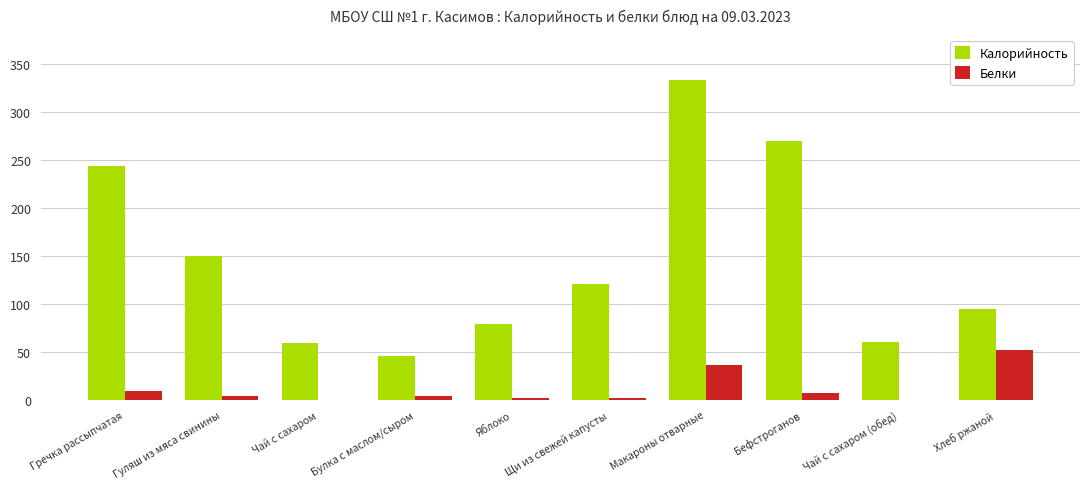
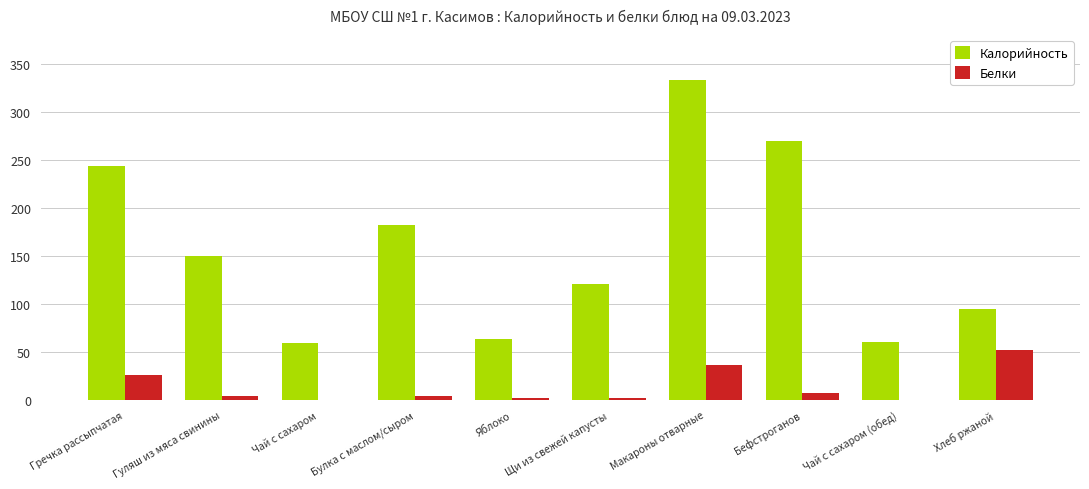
Белки, Гречка рассыпчатая: 10 -> 30
Калорийность, Булка с маслом/сыром: 50 -> 180
Калорийность, Яблоко: 80 -> 60
